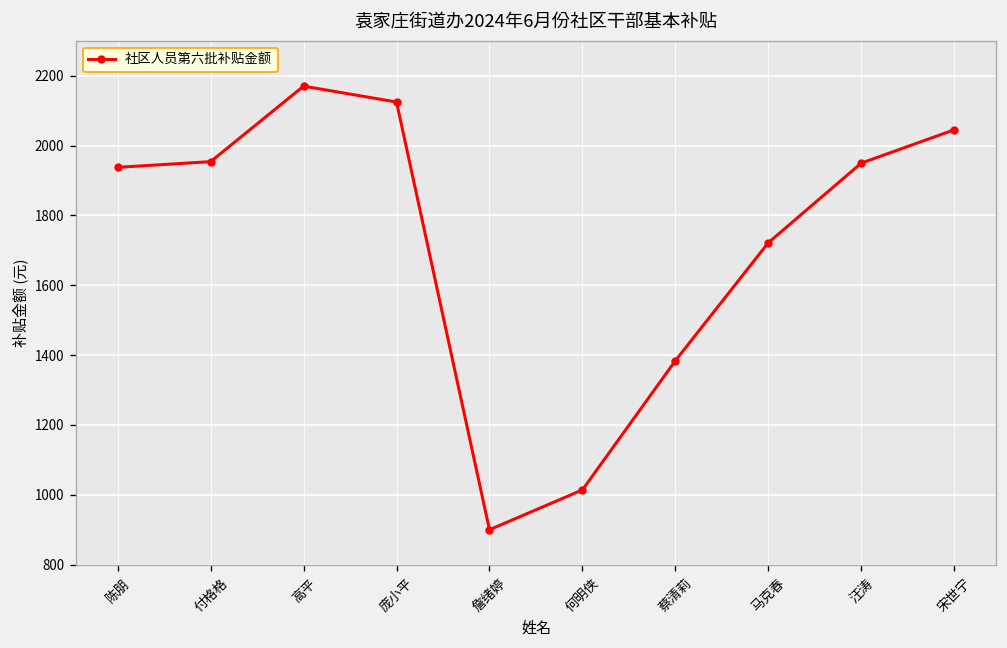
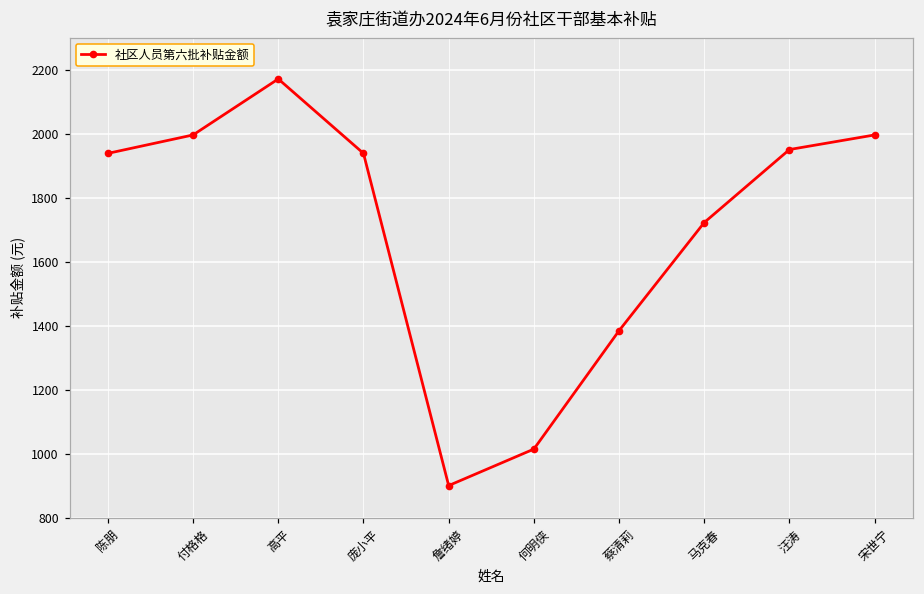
付格格: 1950 -> 2000
庞小平: 2130 -> 1940
宋世宁: 2050 -> 2000
